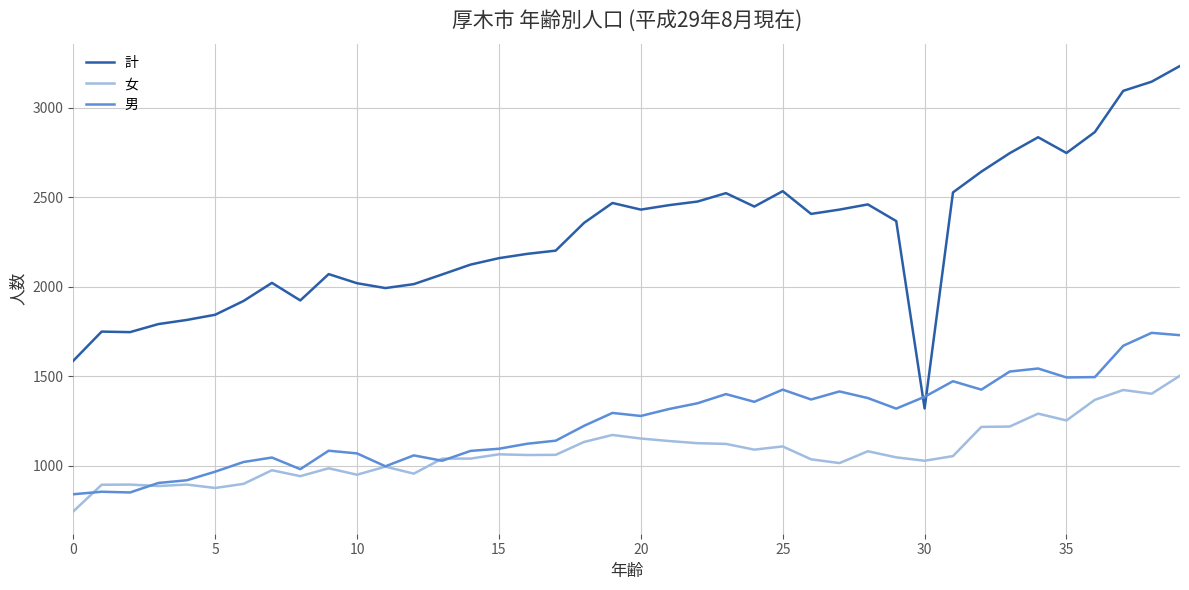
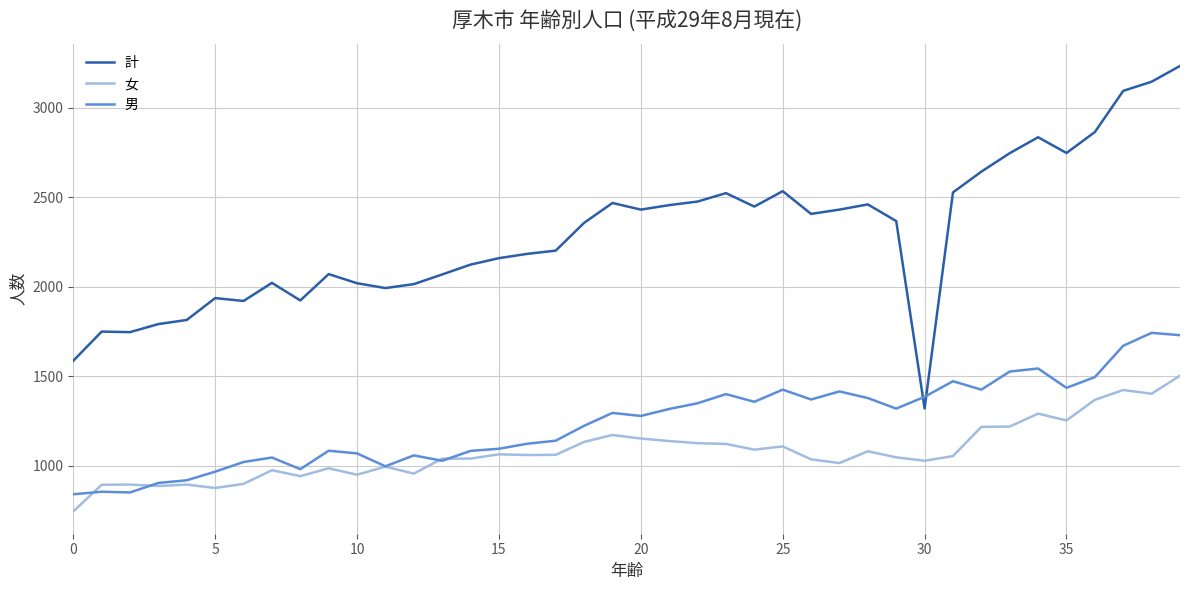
計, 5: 1840 -> 1940
男, 35: 1490 -> 1440
